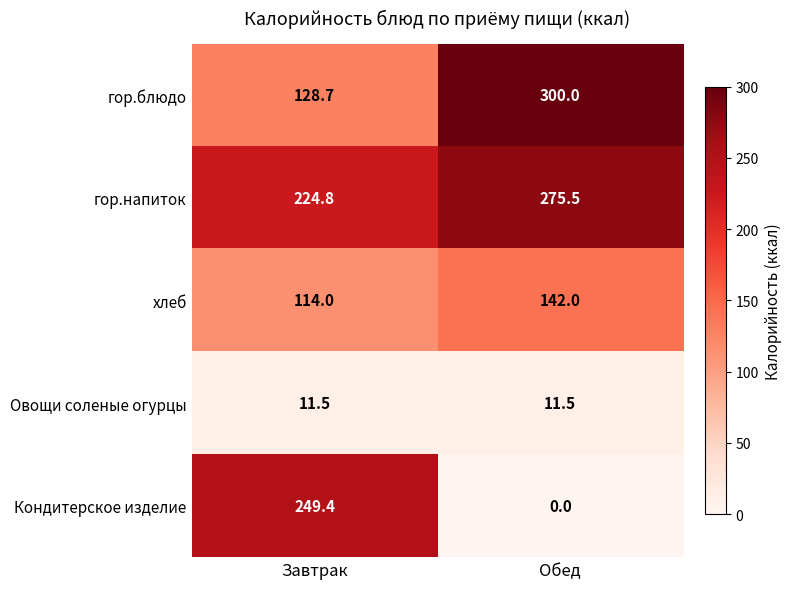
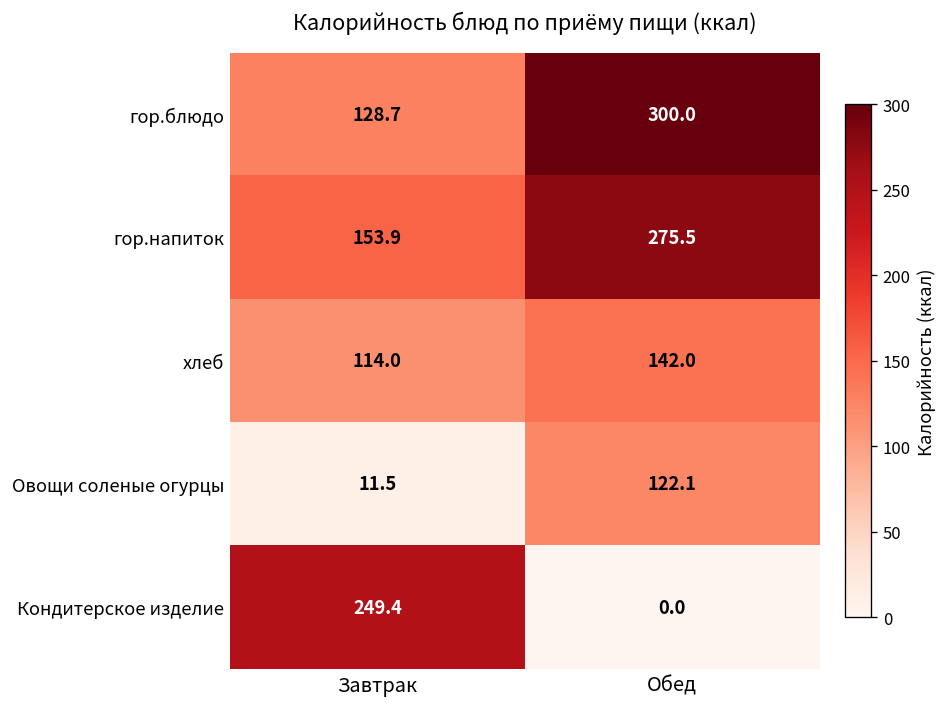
гор.напиток, Завтрак: 224.8 -> 153.9
Овощи соленые огурцы, Обед: 11.5 -> 122.1
